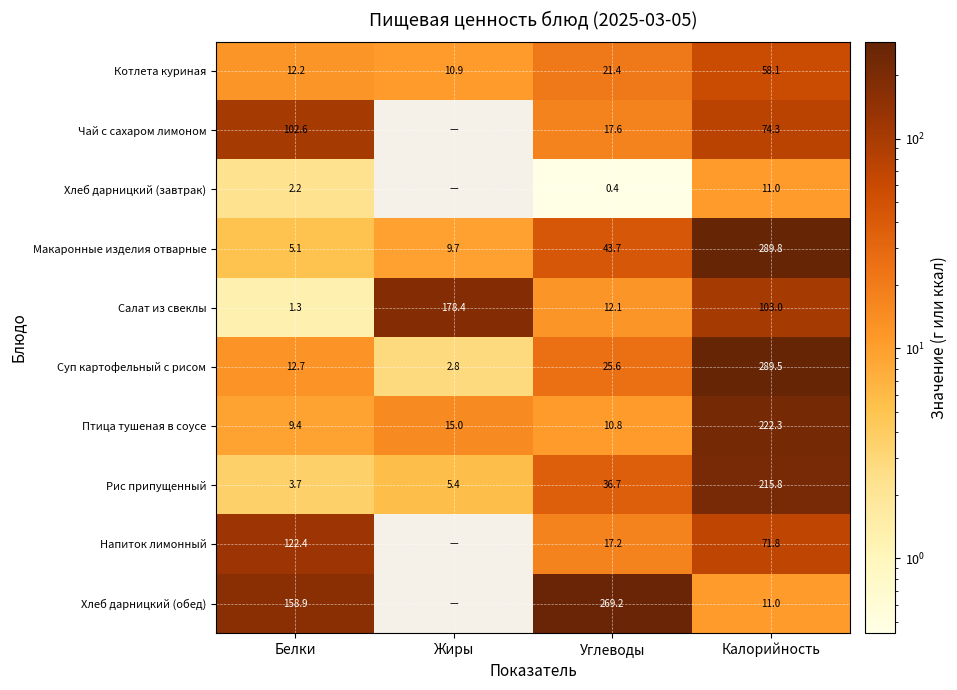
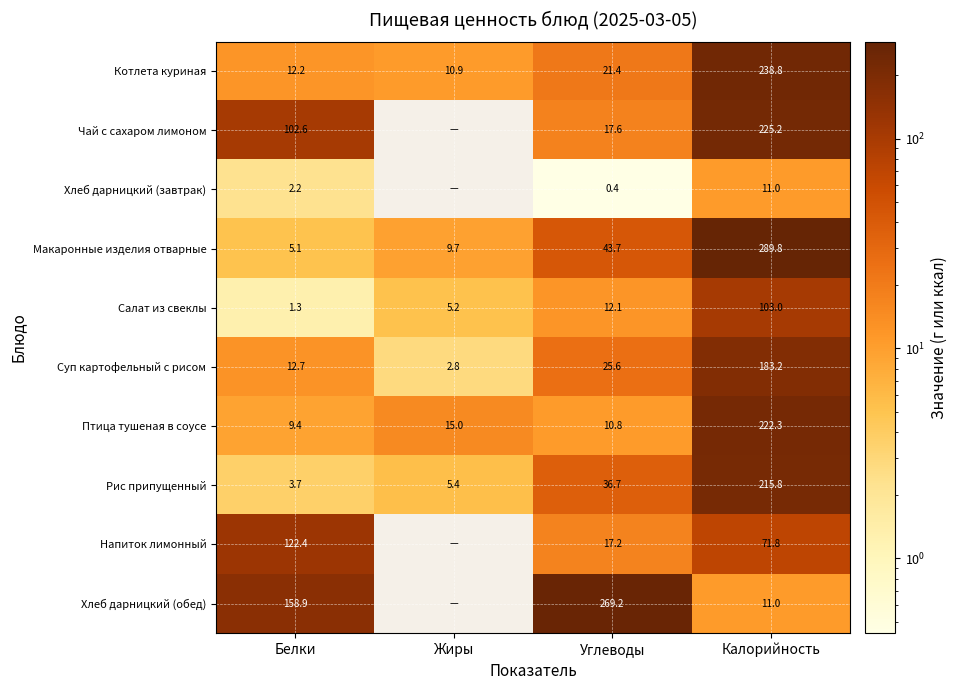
Котлета куриная, Калорийность: 58.1 -> 238.8
Чай с сахаром лимоном, Калорийность: 74.3 -> 225.2
Салат из свеклы, Жиры: 178.4 -> 5.2
Суп картофельный с рисом, Калорийность: 289.5 -> 183.2
